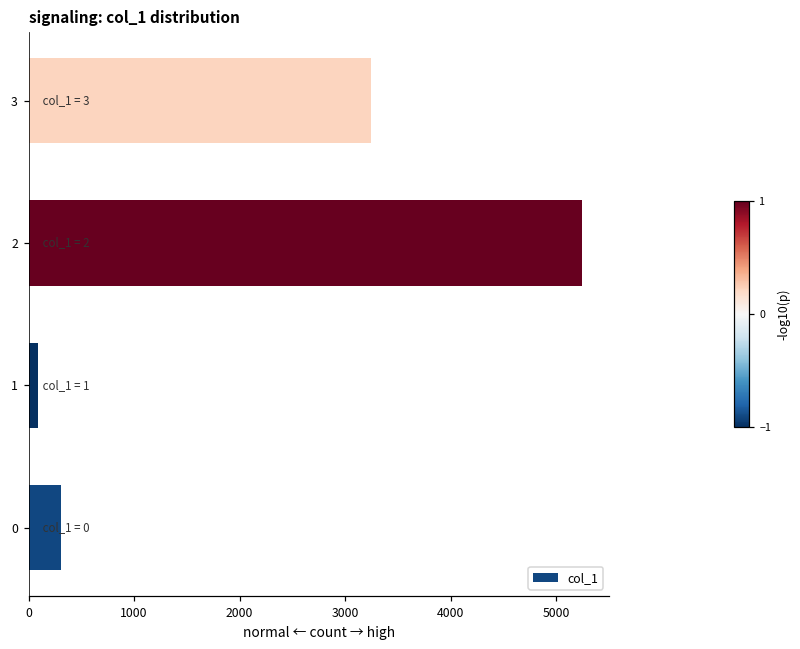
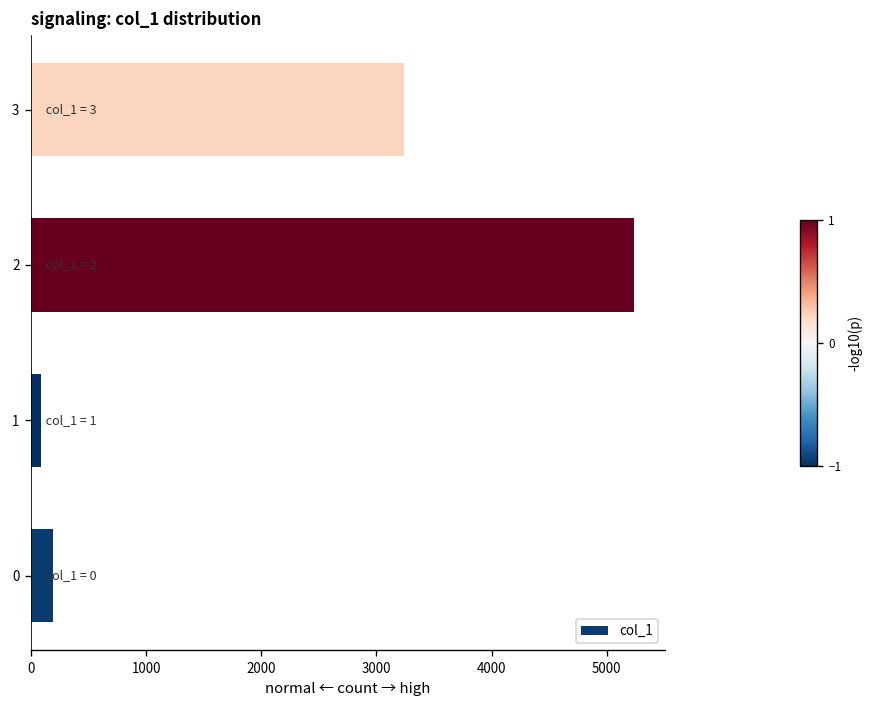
0: 300 -> 200
